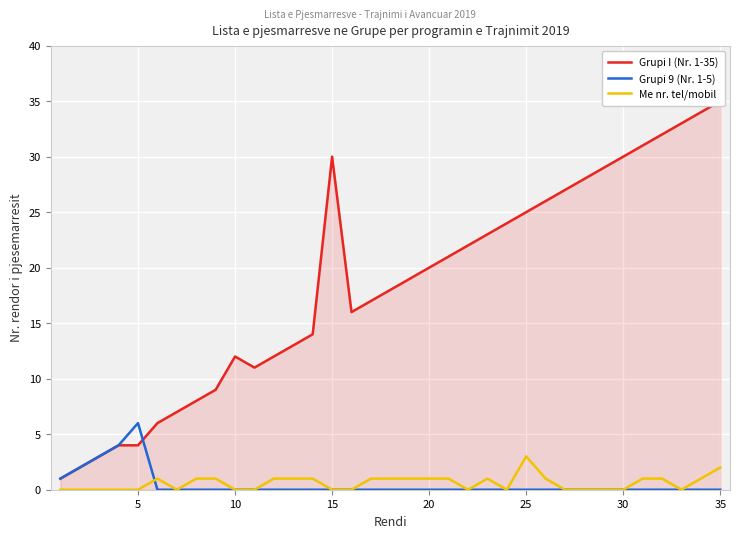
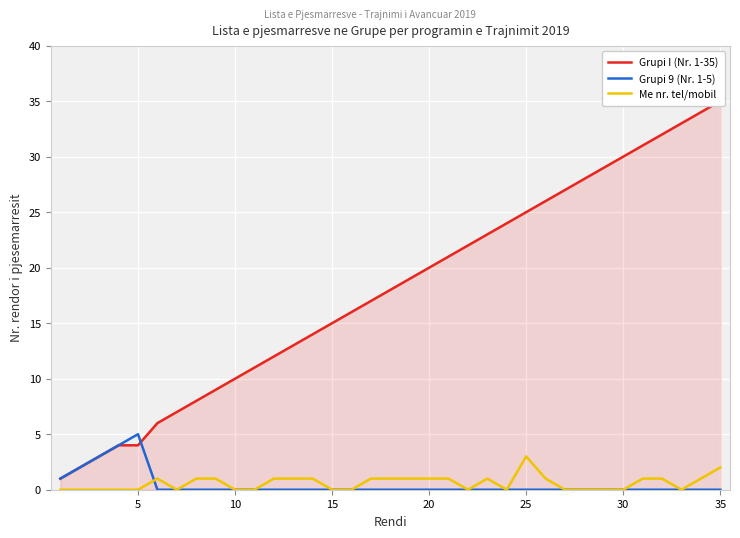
Grupi 9 (Nr. 1-5), 5: 6 -> 5
Grupi I (Nr. 1-35), 10: 12 -> 10
Grupi I (Nr. 1-35), 15: 30 -> 15
